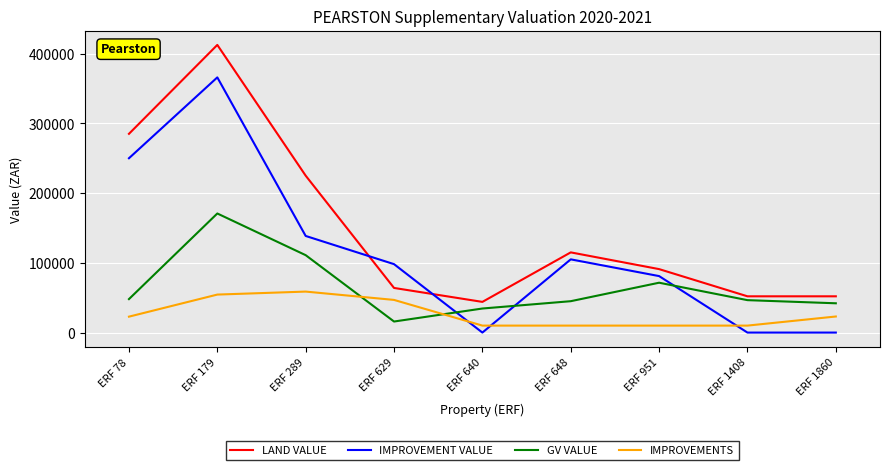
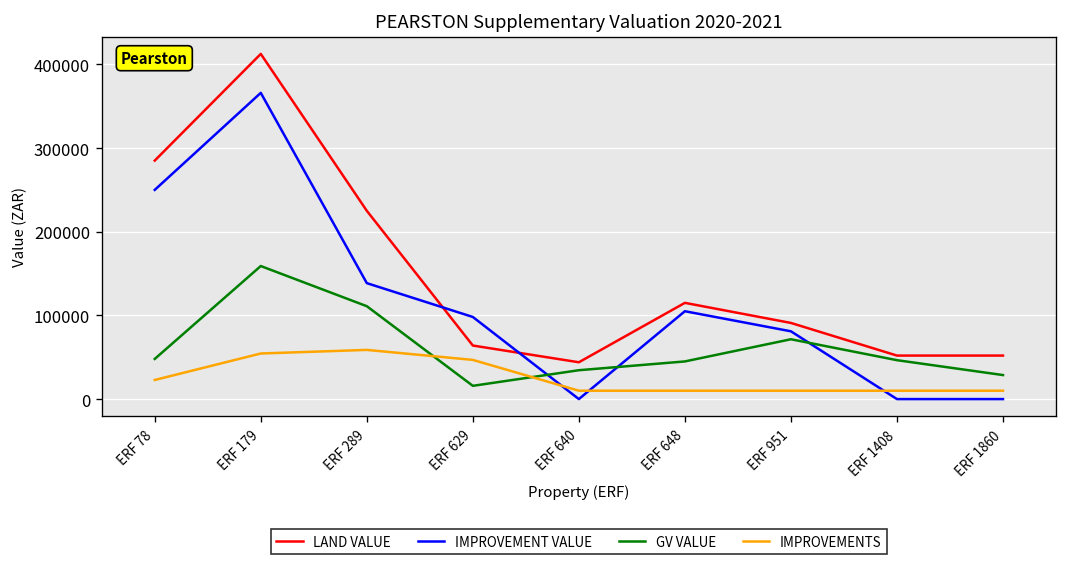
GV VALUE, ERF 179: 170000 -> 160000
GV VALUE, ERF 1860: 40000 -> 30000
IMPROVEMENTS, ERF 1860: 20000 -> 10000
